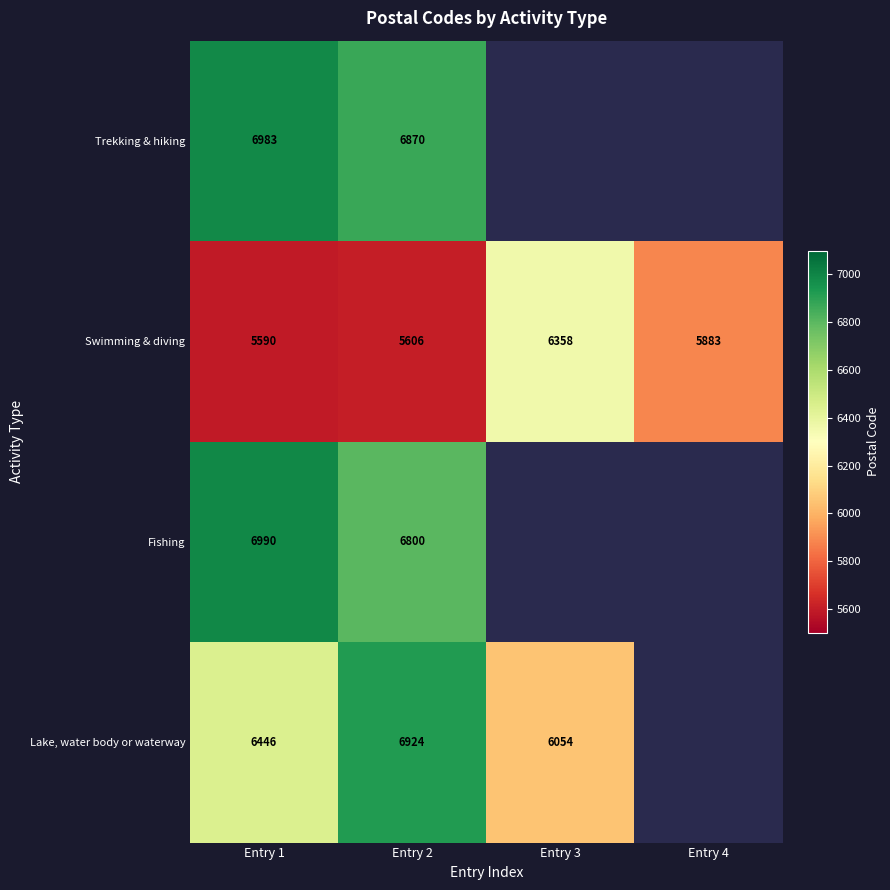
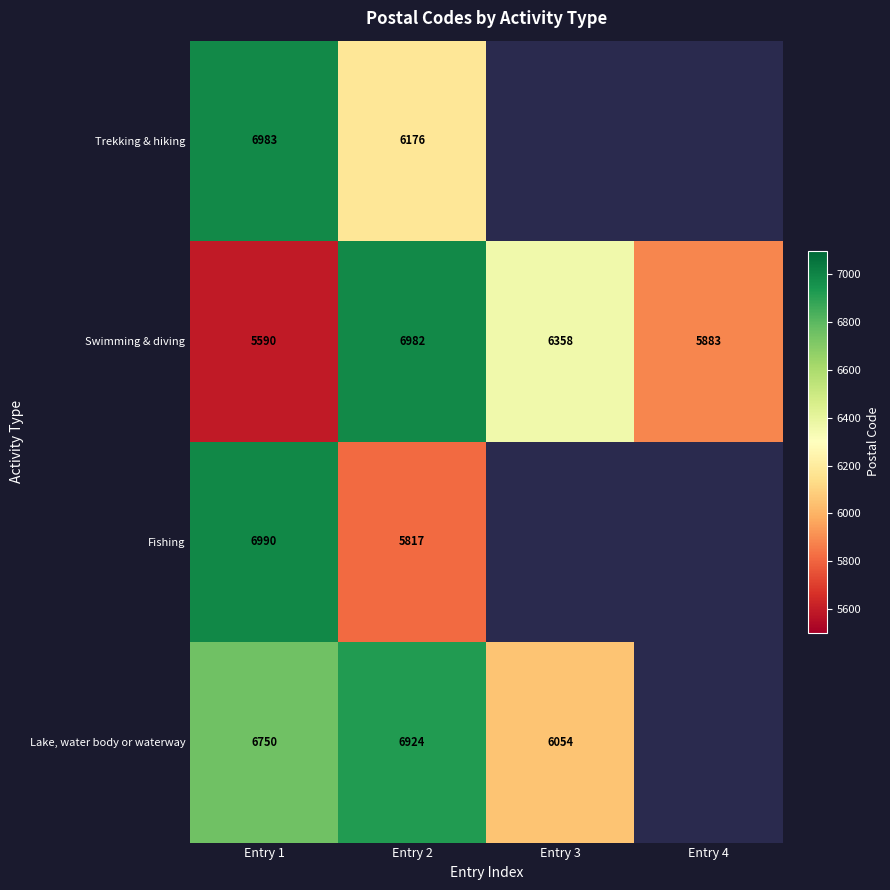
Trekking & hiking, Entry 2: 6870 -> 6176
Swimming & diving, Entry 2: 5606 -> 6982
Fishing, Entry 2: 6800 -> 5817
Lake, water body or waterway, Entry 1: 6446 -> 6750
